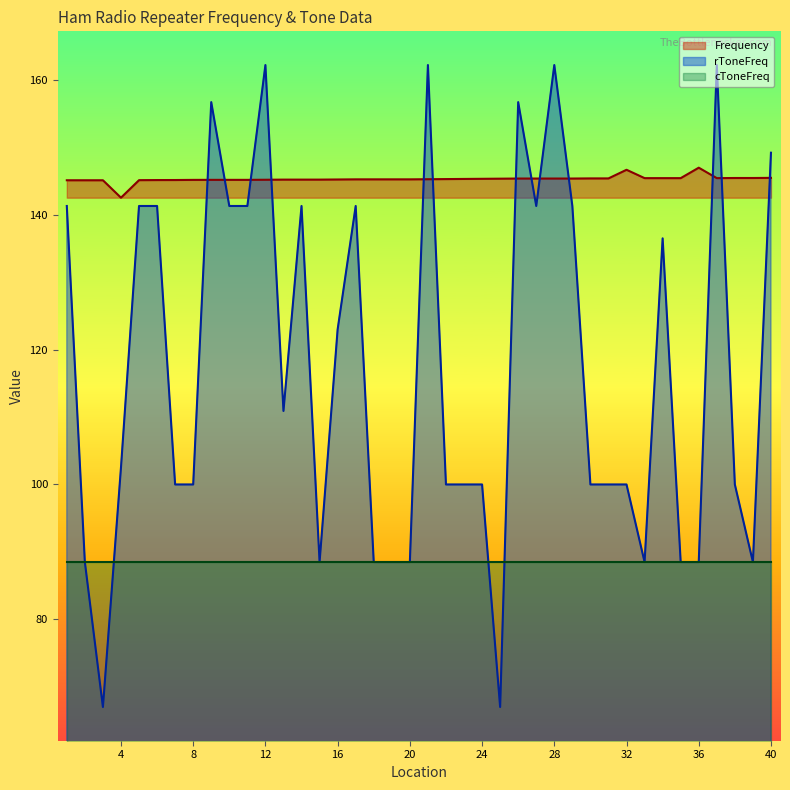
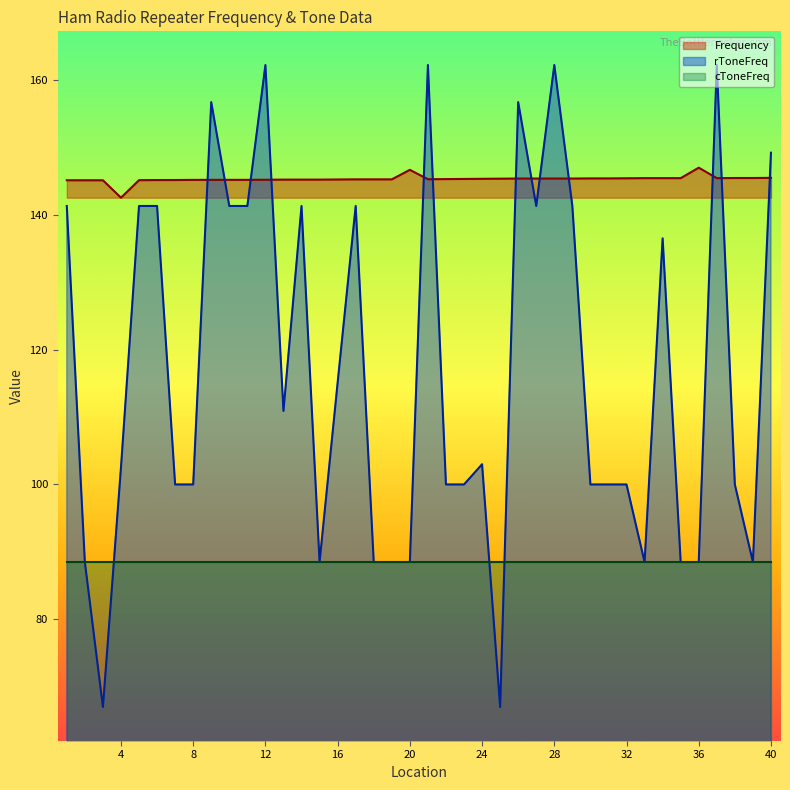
rToneFreq, 16: 123 -> 115
Frequency, 20: 145 -> 147
rToneFreq, 24: 100 -> 103
Frequency, 32: 147 -> 145
